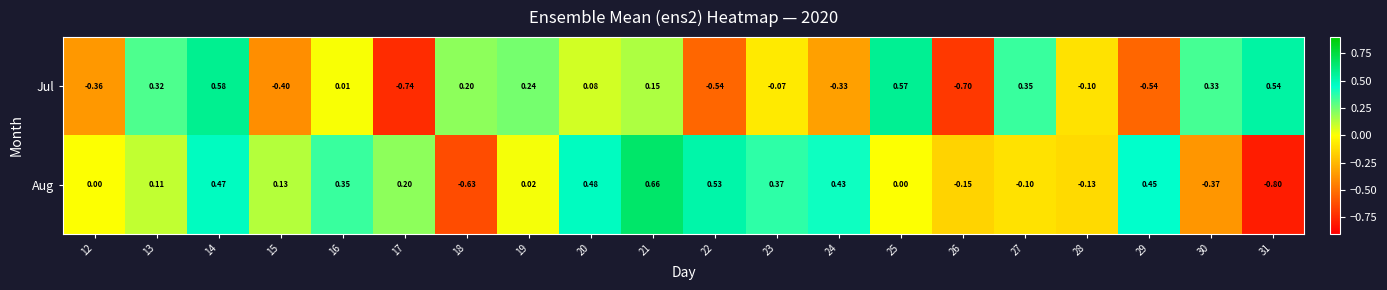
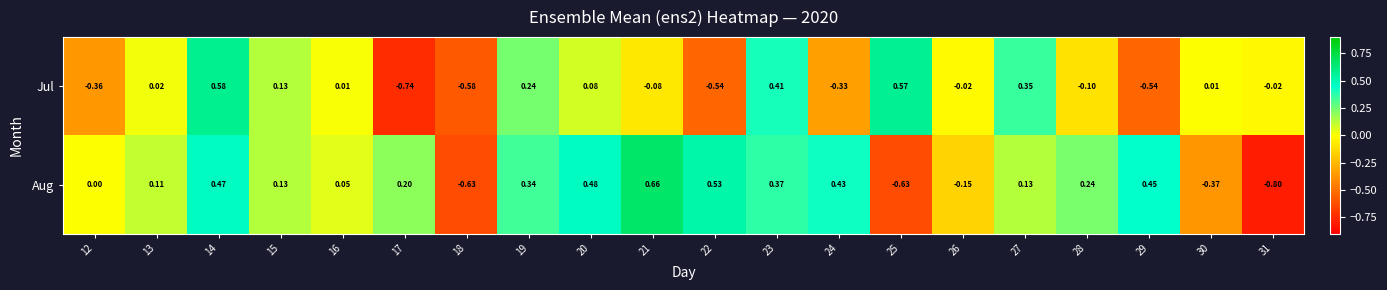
Jul, 13: 0.32 -> 0.02
Jul, 15: -0.40 -> 0.13
Jul, 18: 0.20 -> -0.58
Jul, 21: 0.15 -> -0.08
Jul, 23: -0.07 -> 0.41
Jul, 26: -0.70 -> -0.02
Jul, 30: 0.33 -> 0.01
Jul, 31: 0.54 -> -0.02
Aug, 16: 0.35 -> 0.05
Aug, 19: 0.02 -> 0.34
Aug, 25: 0.00 -> -0.63
Aug, 27: -0.10 -> 0.13
Aug, 28: -0.13 -> 0.24
